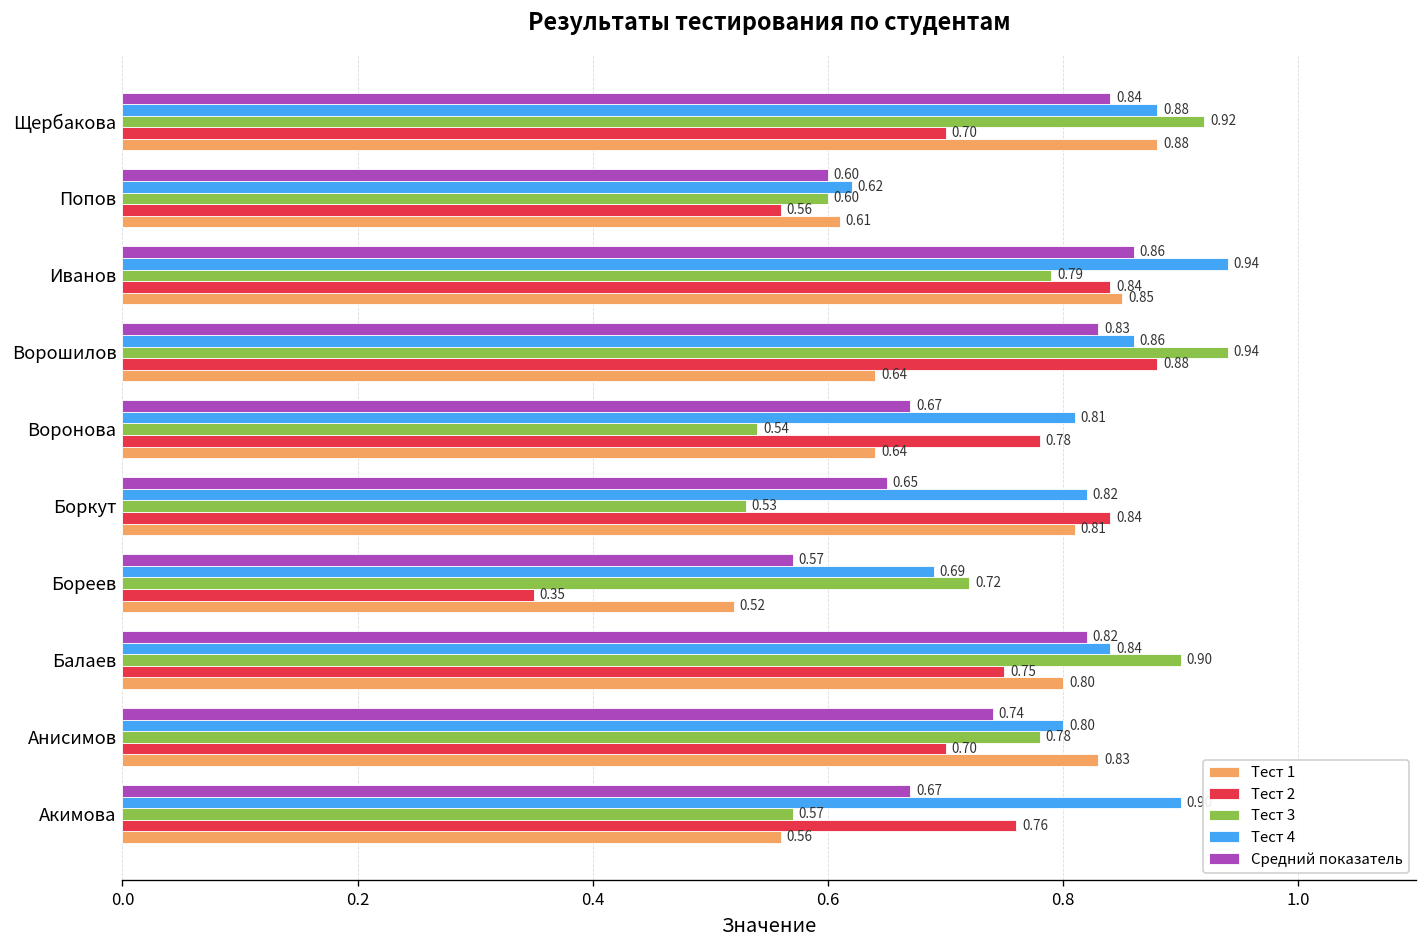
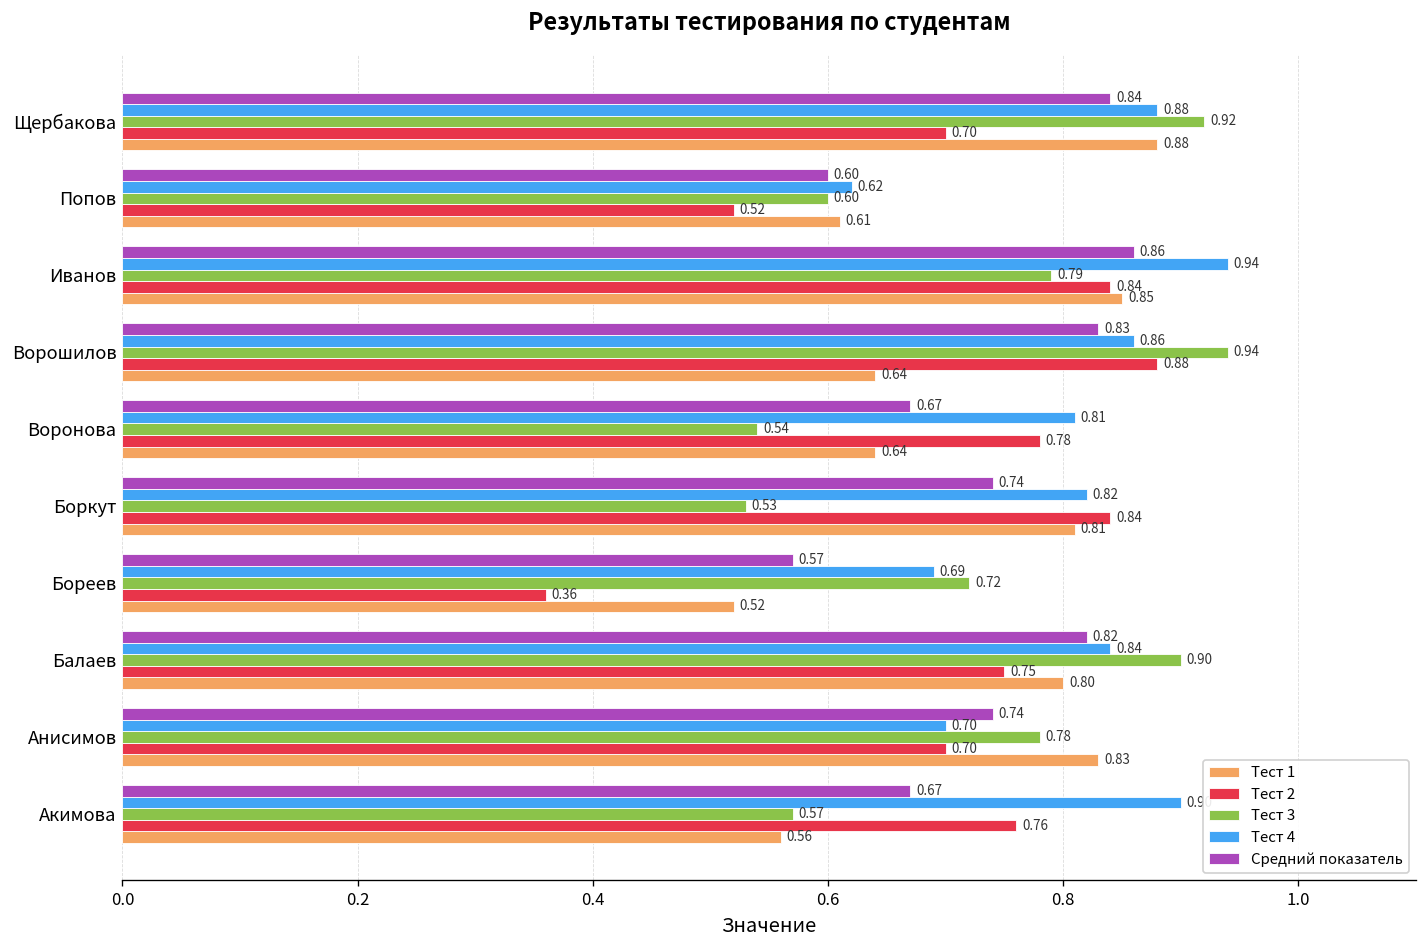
Тест 2, Попов: 0.56 -> 0.52
Средний показатель, Боркут: 0.65 -> 0.74
Тест 2, Бореев: 0.35 -> 0.36
Тест 4, Анисимов: 0.80 -> 0.70
